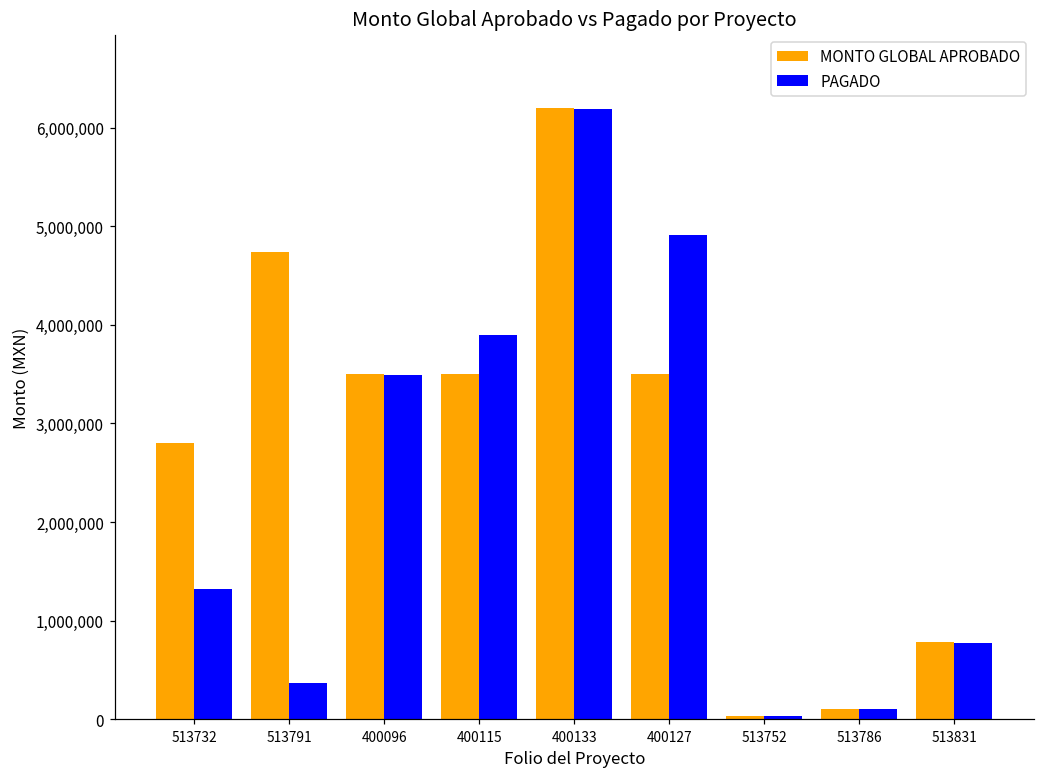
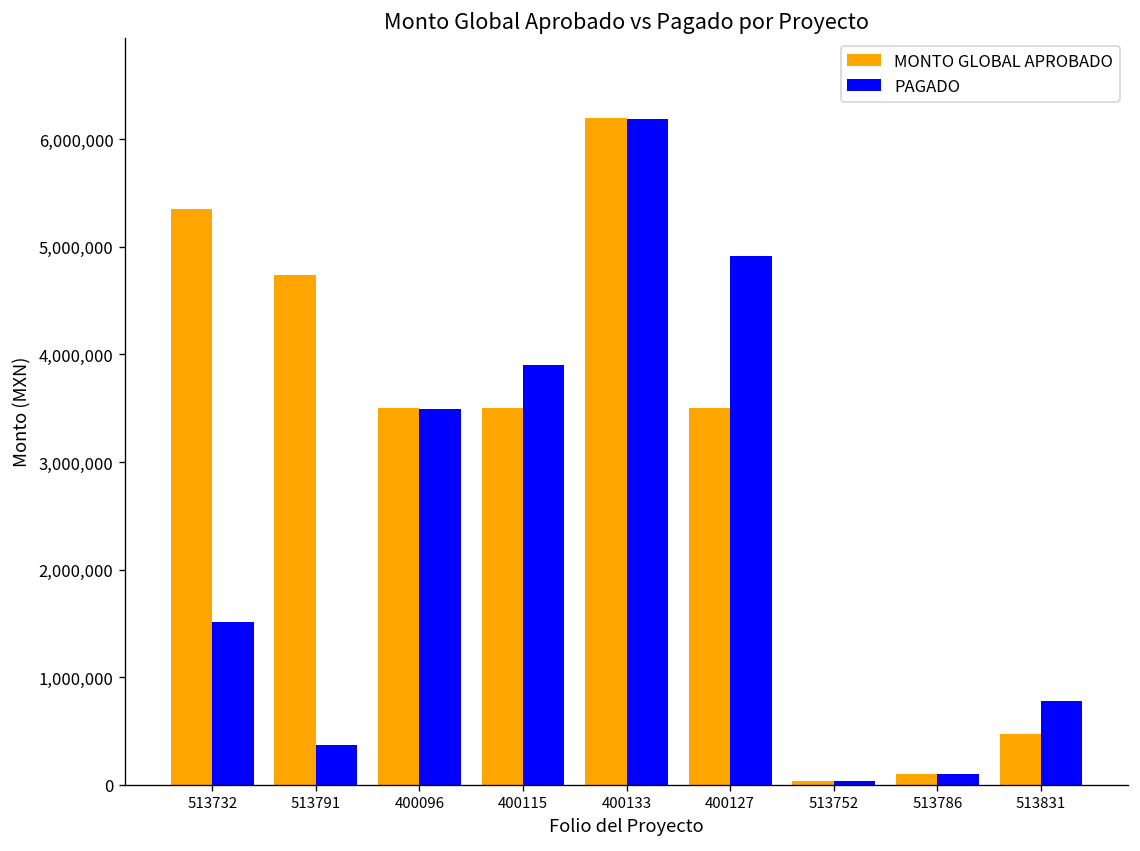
MONTO GLOBAL APROBADO, 513732: 2,800,000 -> 5,400,000
PAGADO, 513732: 1,300,000 -> 1,500,000
MONTO GLOBAL APROBADO, 513831: 800,000 -> 500,000
